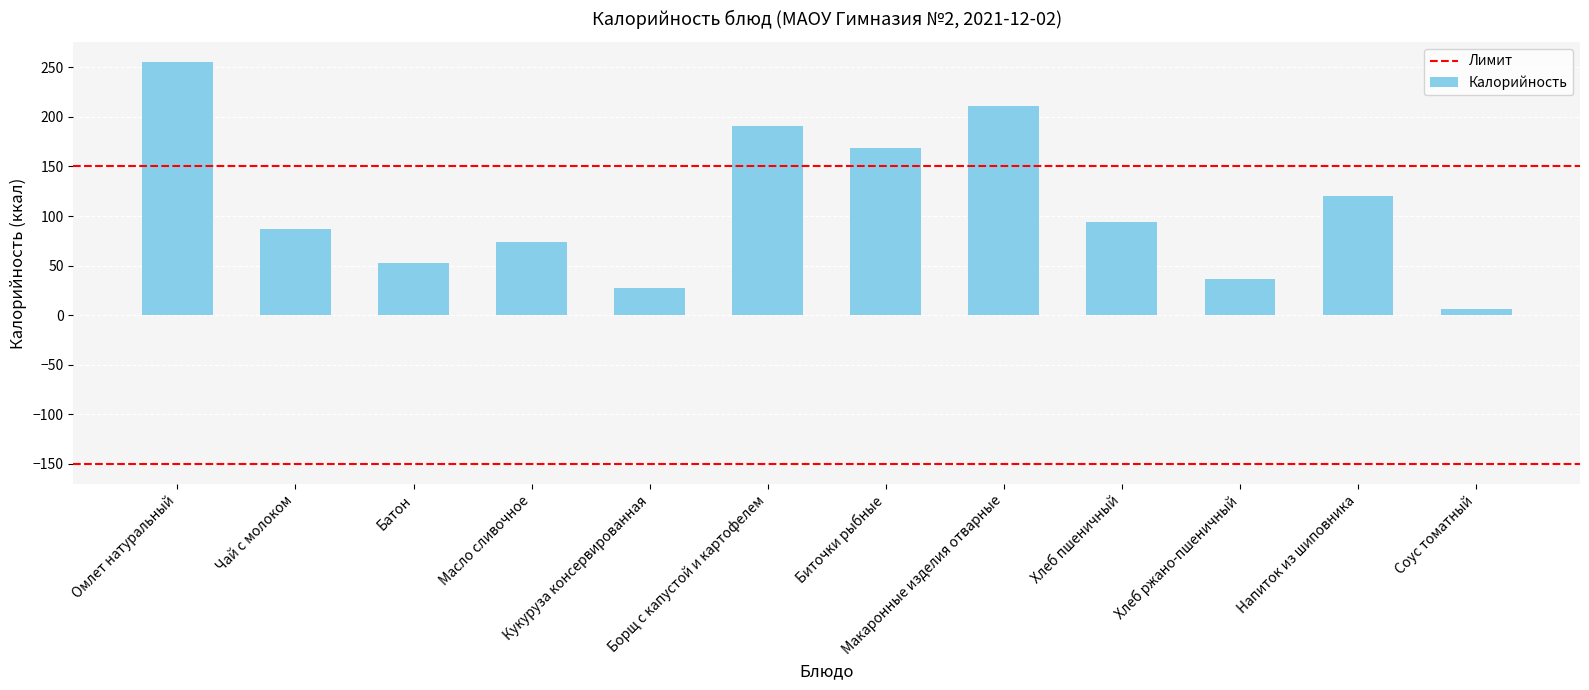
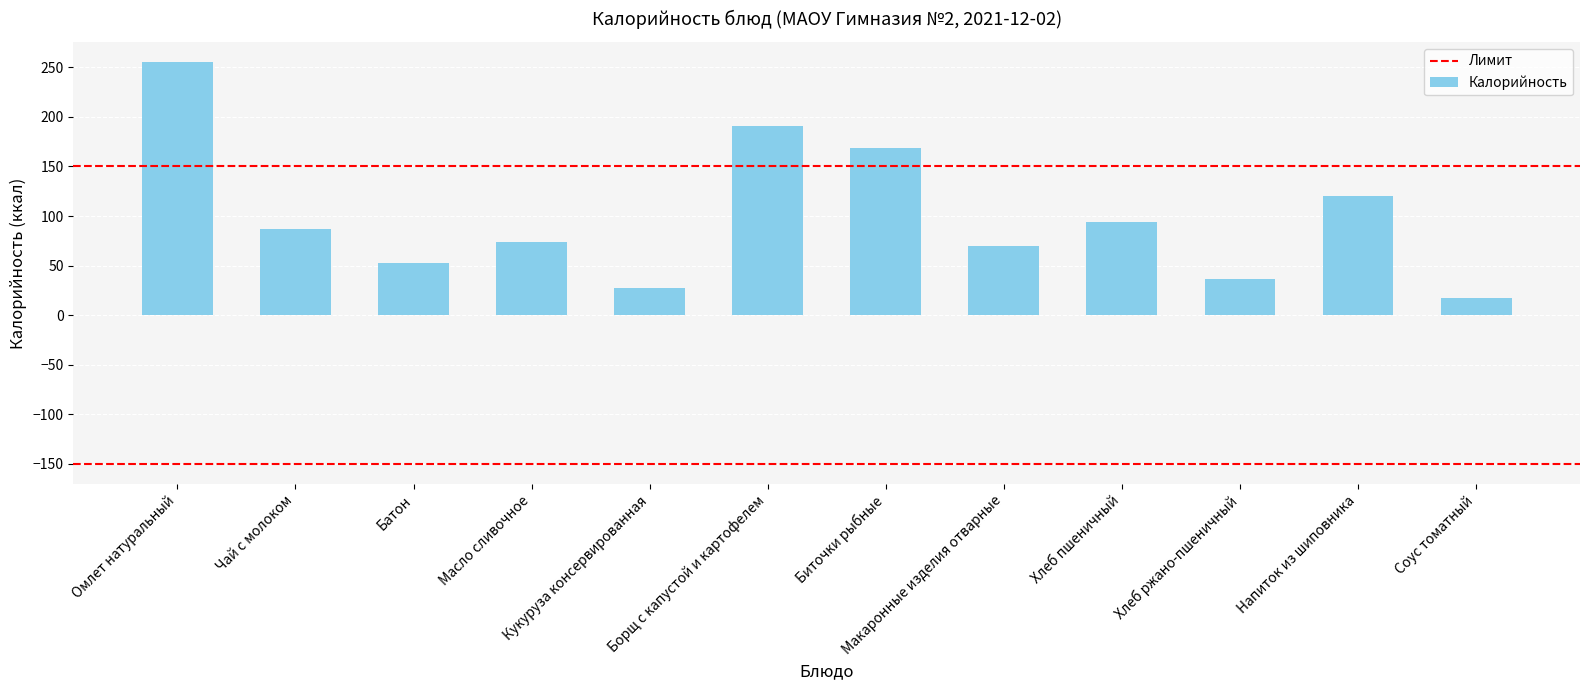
Макаронные изделия отварные: 210 -> 70
Соус томатный: 10 -> 20
